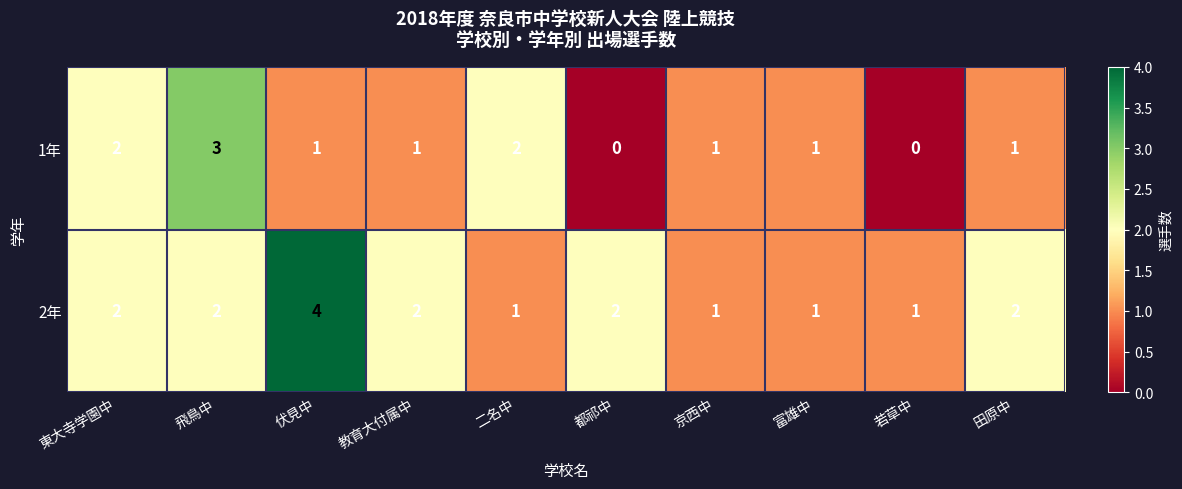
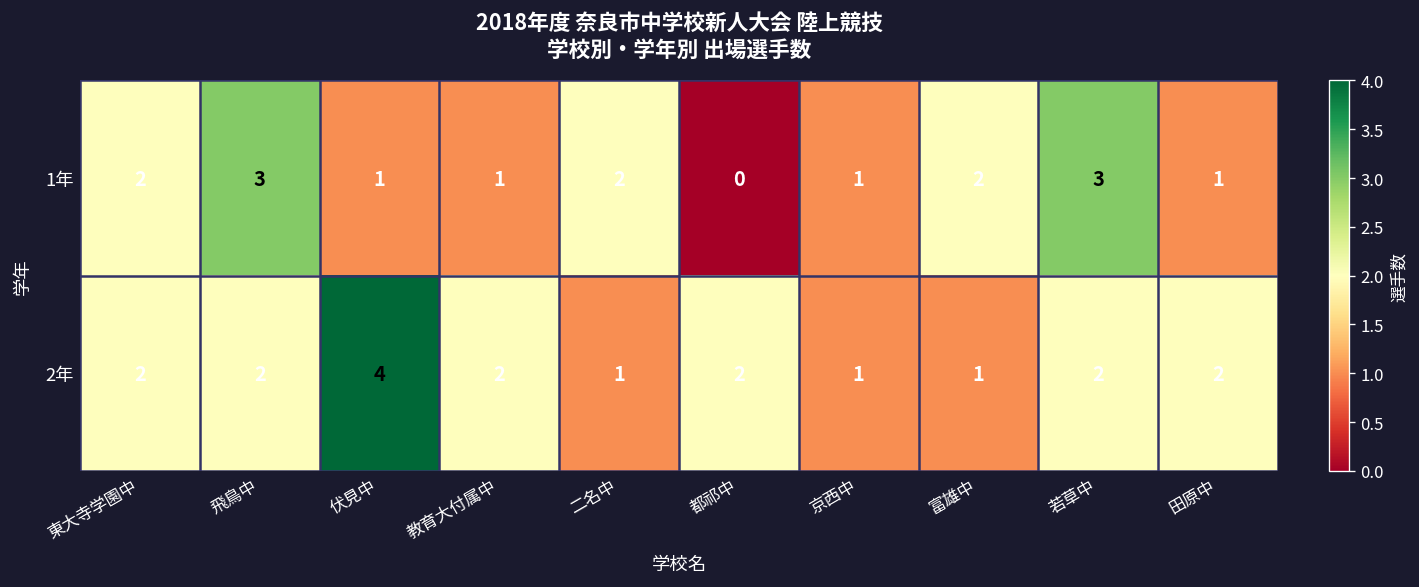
1年, 富雄中: 1 -> 2
1年, 若草中: 0 -> 3
2年, 若草中: 1 -> 2
